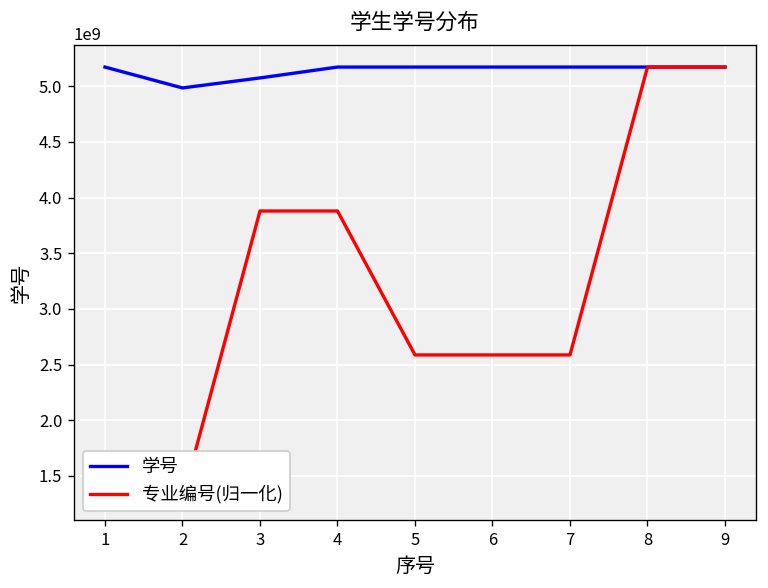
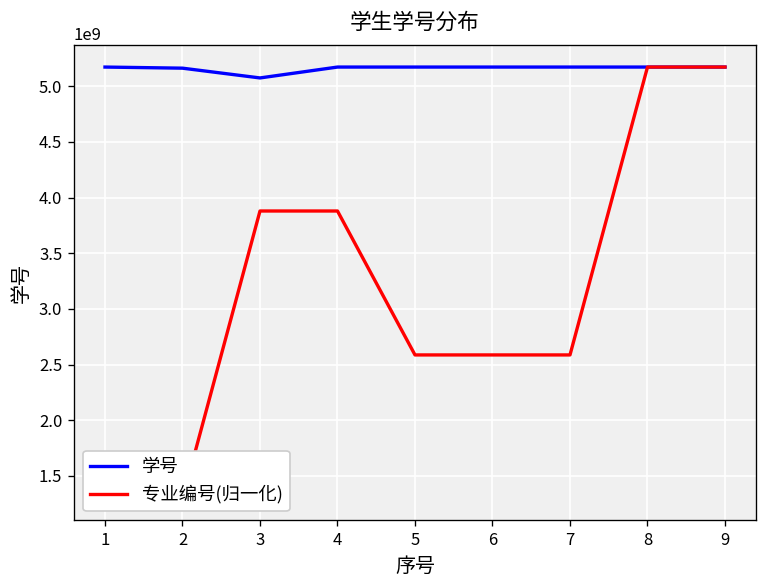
学号, 2: 5000000000 -> 5200000000
